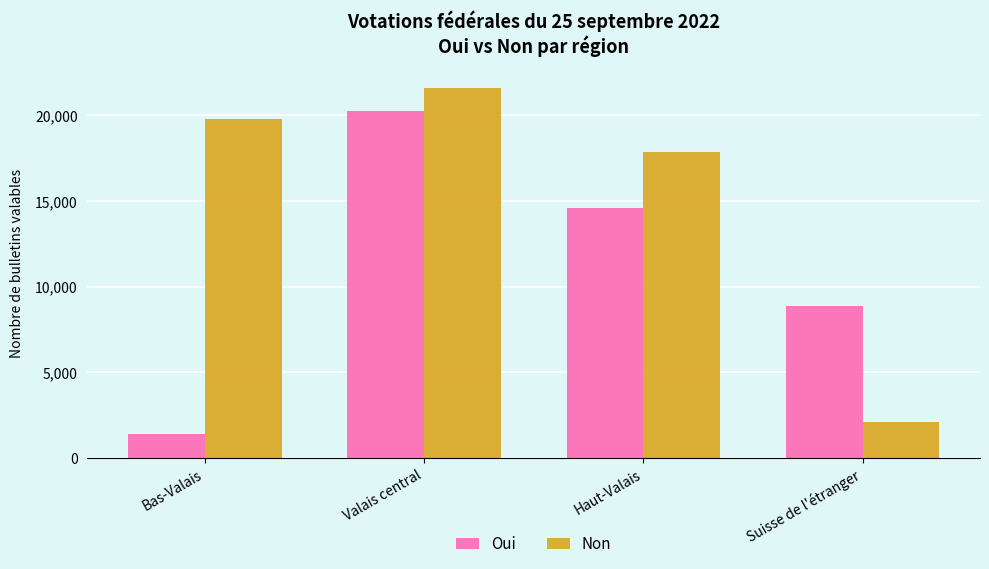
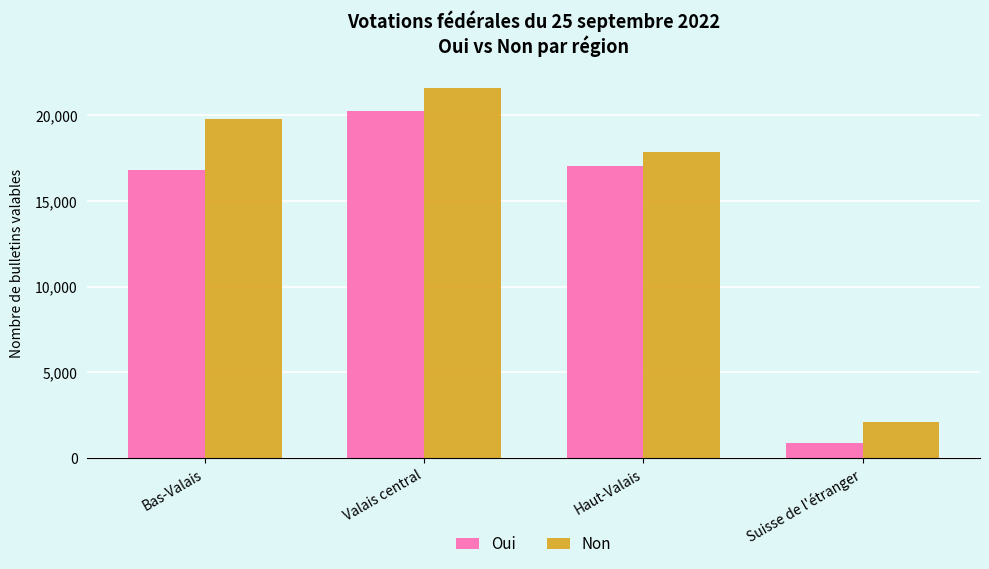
Oui, Bas-Valais: 1,400 -> 16,800
Oui, Haut-Valais: 14,600 -> 17,000
Oui, Suisse de l'étranger: 8,900 -> 900
